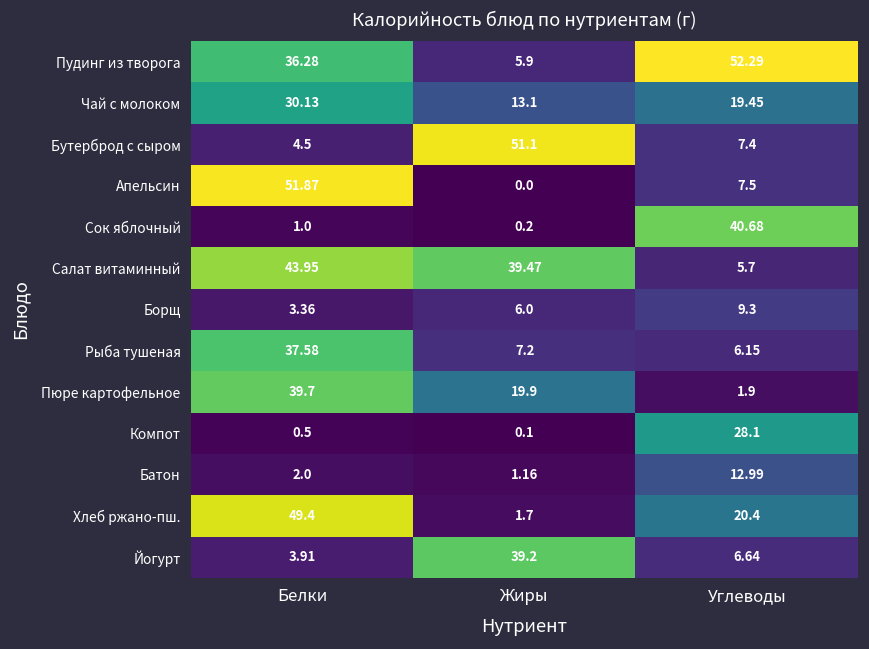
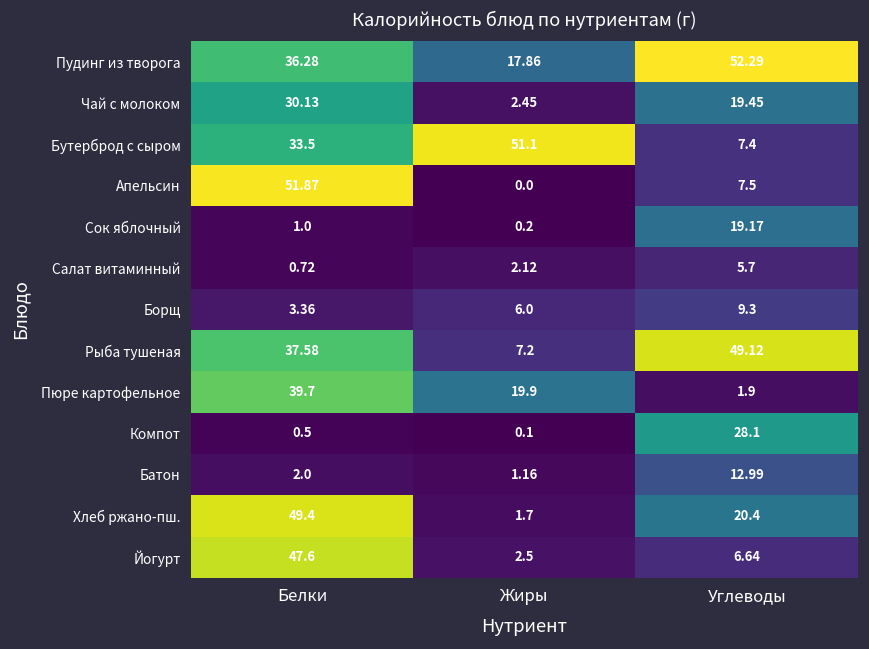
Пудинг из творога, Жиры: 5.9 -> 17.86
Чай с молоком, Жиры: 13.1 -> 2.45
Бутерброд с сыром, Белки: 4.5 -> 33.5
Сок яблочный, Углеводы: 40.68 -> 19.17
Салат витаминный, Белки: 43.95 -> 0.72
Салат витаминный, Жиры: 39.47 -> 2.12
Рыба тушеная, Углеводы: 6.15 -> 49.12
Йогурт, Белки: 3.91 -> 47.6
Йогурт, Жиры: 39.2 -> 2.5
